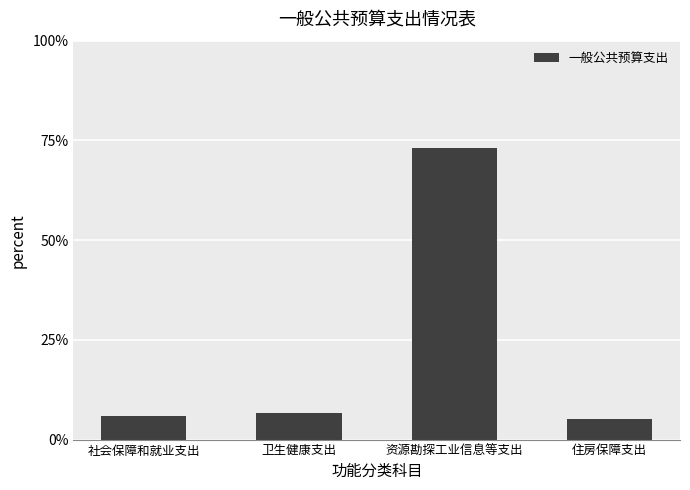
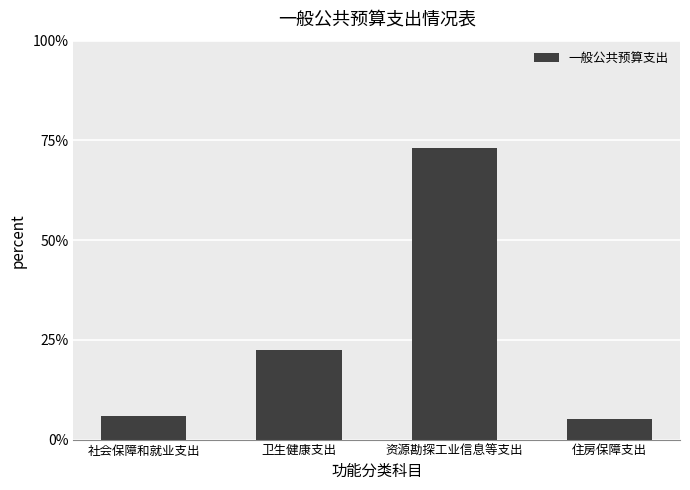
卫生健康支出: 7% -> 23%
